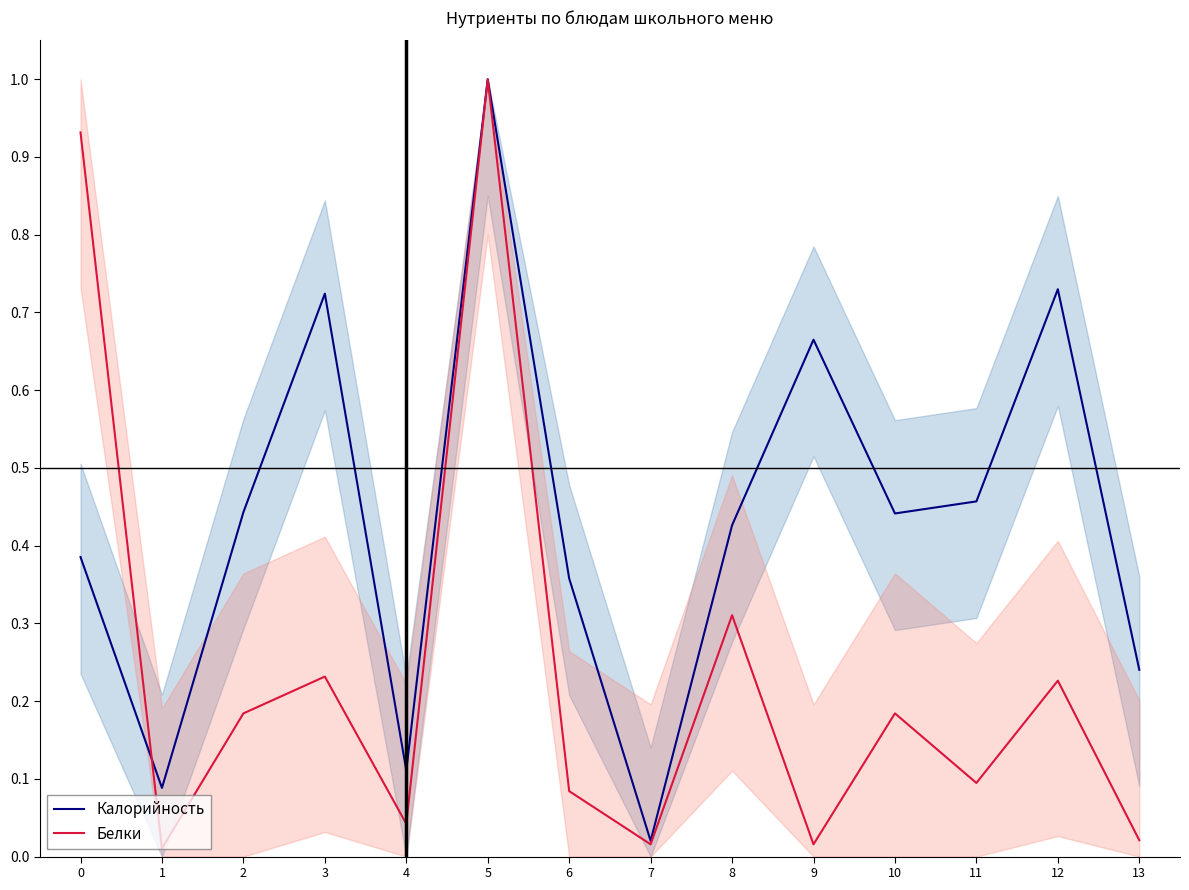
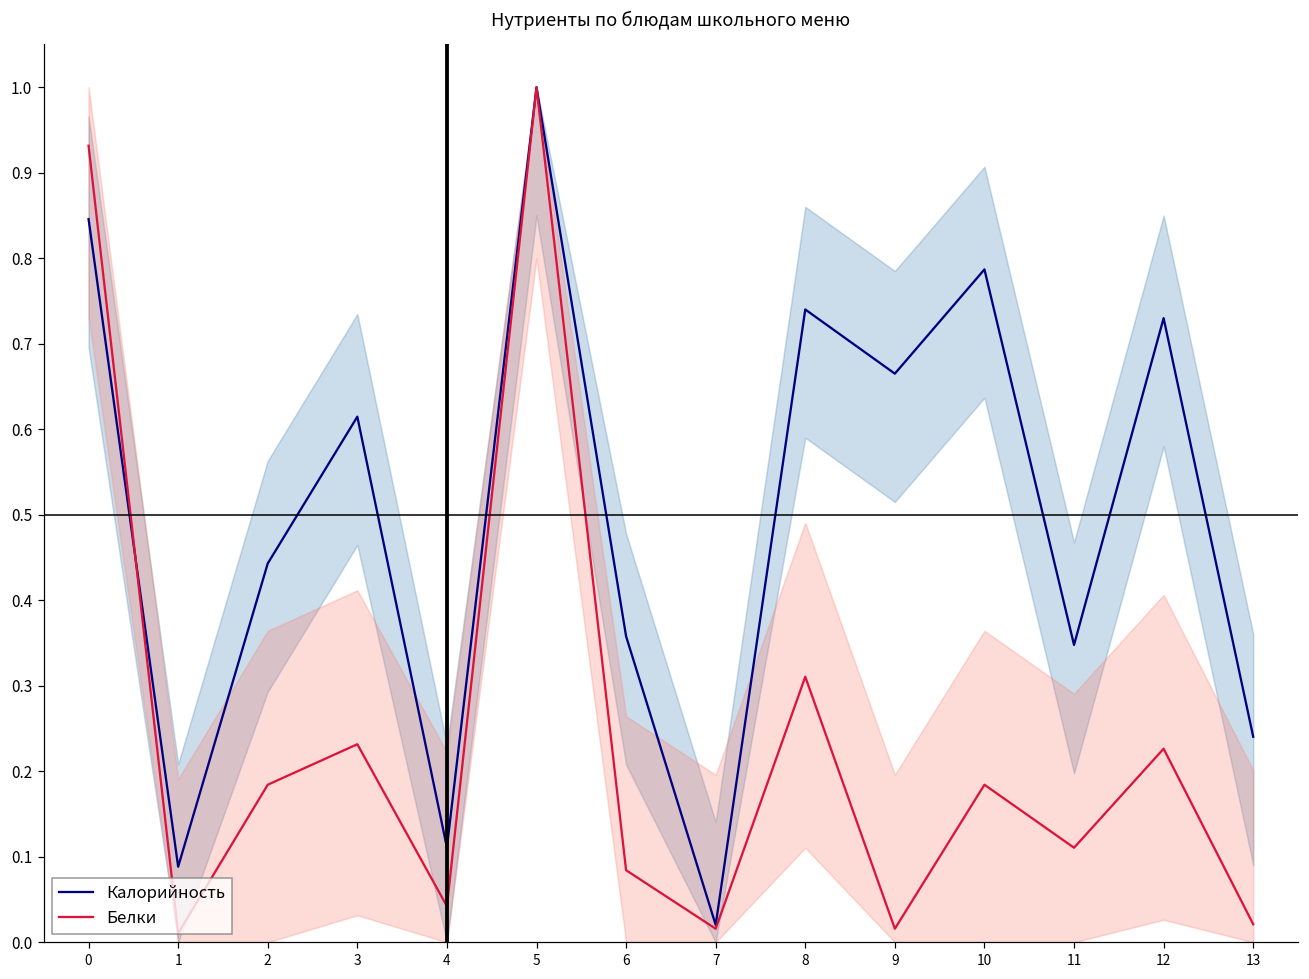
Калорийность, 0: 0.39 -> 0.85
Калорийность, 3: 0.72 -> 0.61
Калорийность, 8: 0.43 -> 0.74
Калорийность, 10: 0.44 -> 0.79
Калорийность, 11: 0.46 -> 0.35
Белки, 11: 0.09 -> 0.11
